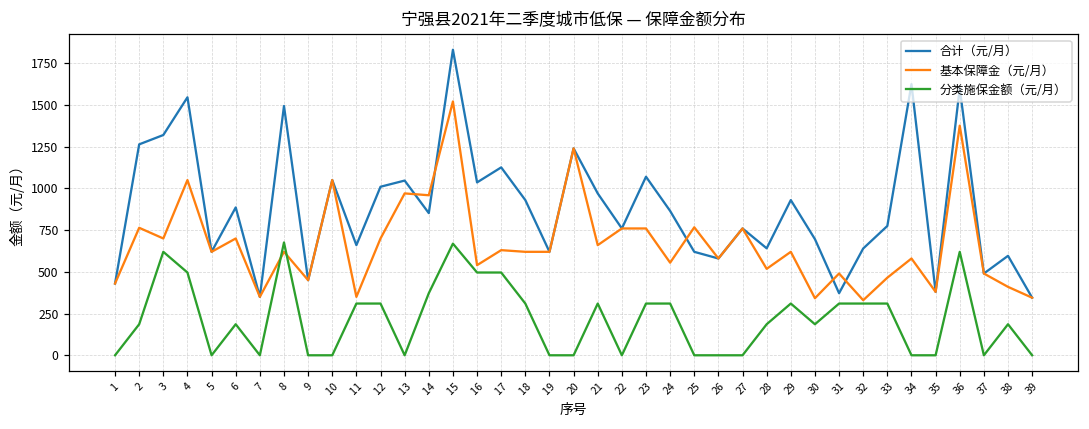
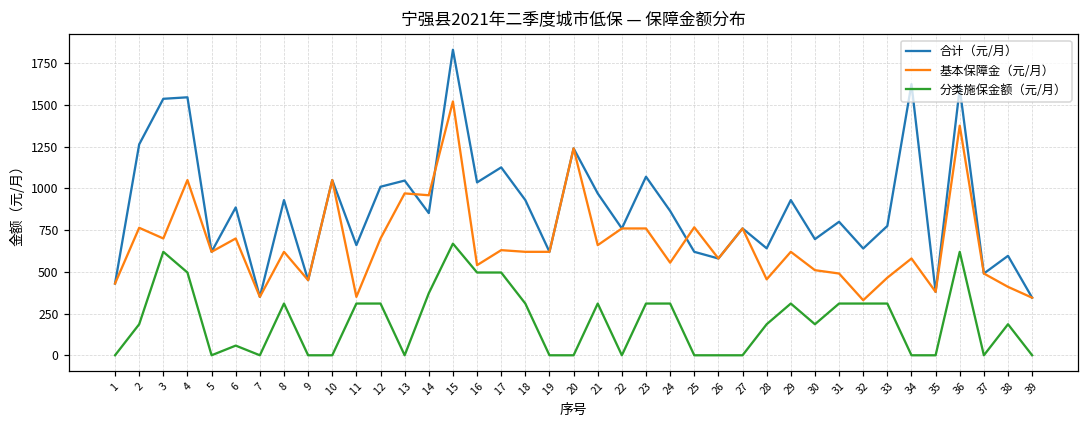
合计（元/月）, 3: 1320 -> 1540
分类施保金额（元/月）, 6: 190 -> 60
合计（元/月）, 8: 1490 -> 930
分类施保金额（元/月）, 8: 680 -> 310
基本保障金（元/月）, 28: 520 -> 460
基本保障金（元/月）, 30: 340 -> 510
合计（元/月）, 31: 370 -> 800
